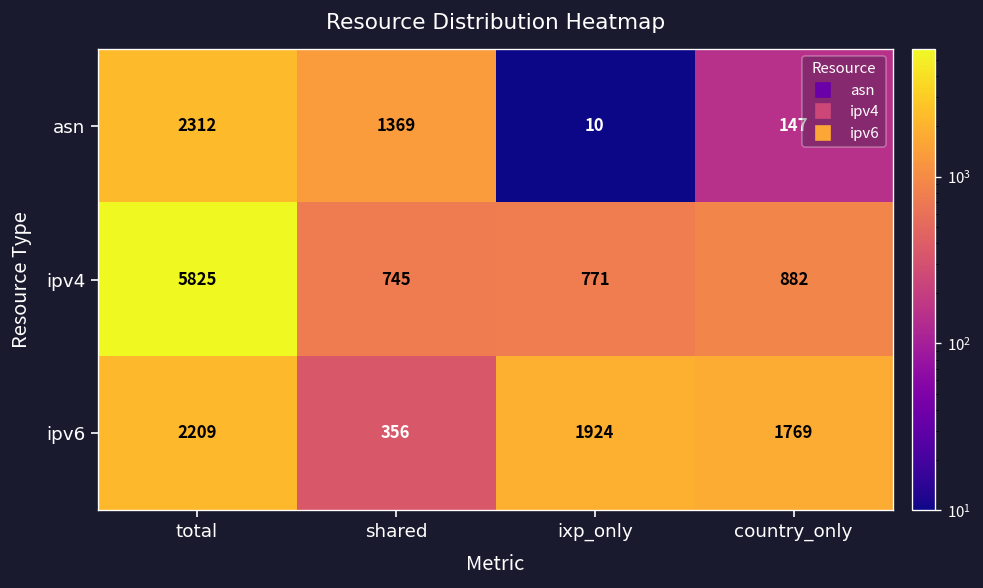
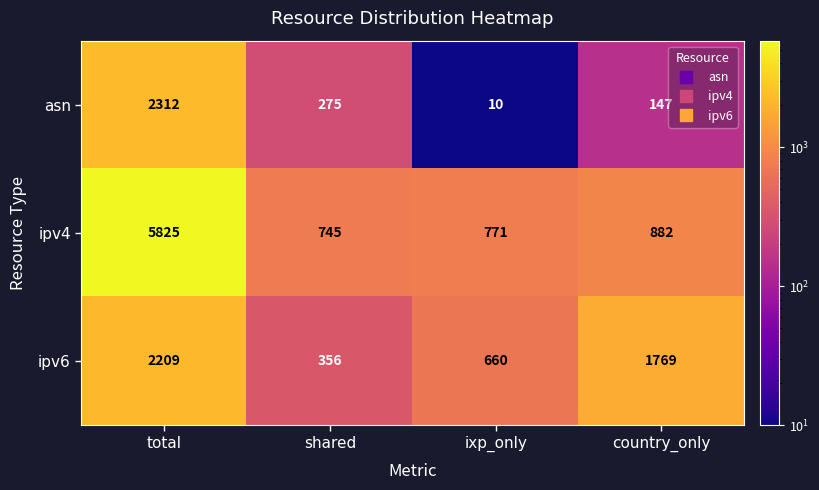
asn, shared: 1369 -> 275
ipv6, ixp_only: 1924 -> 660
